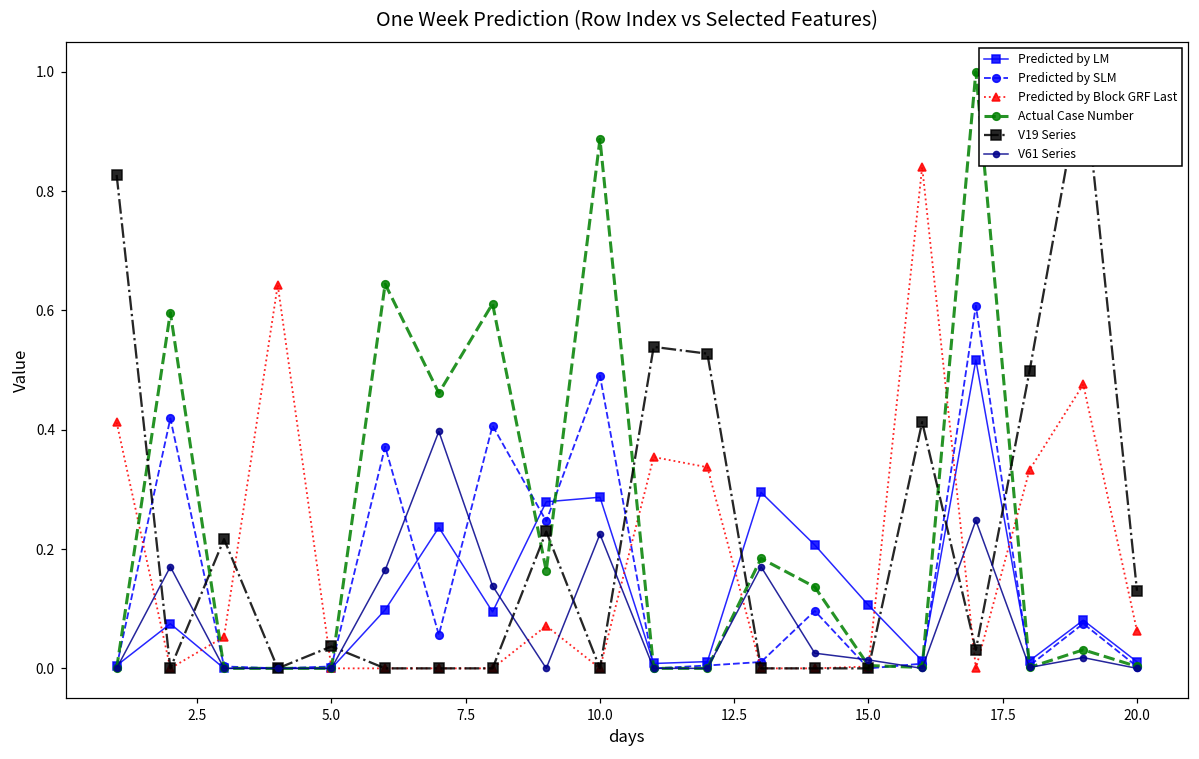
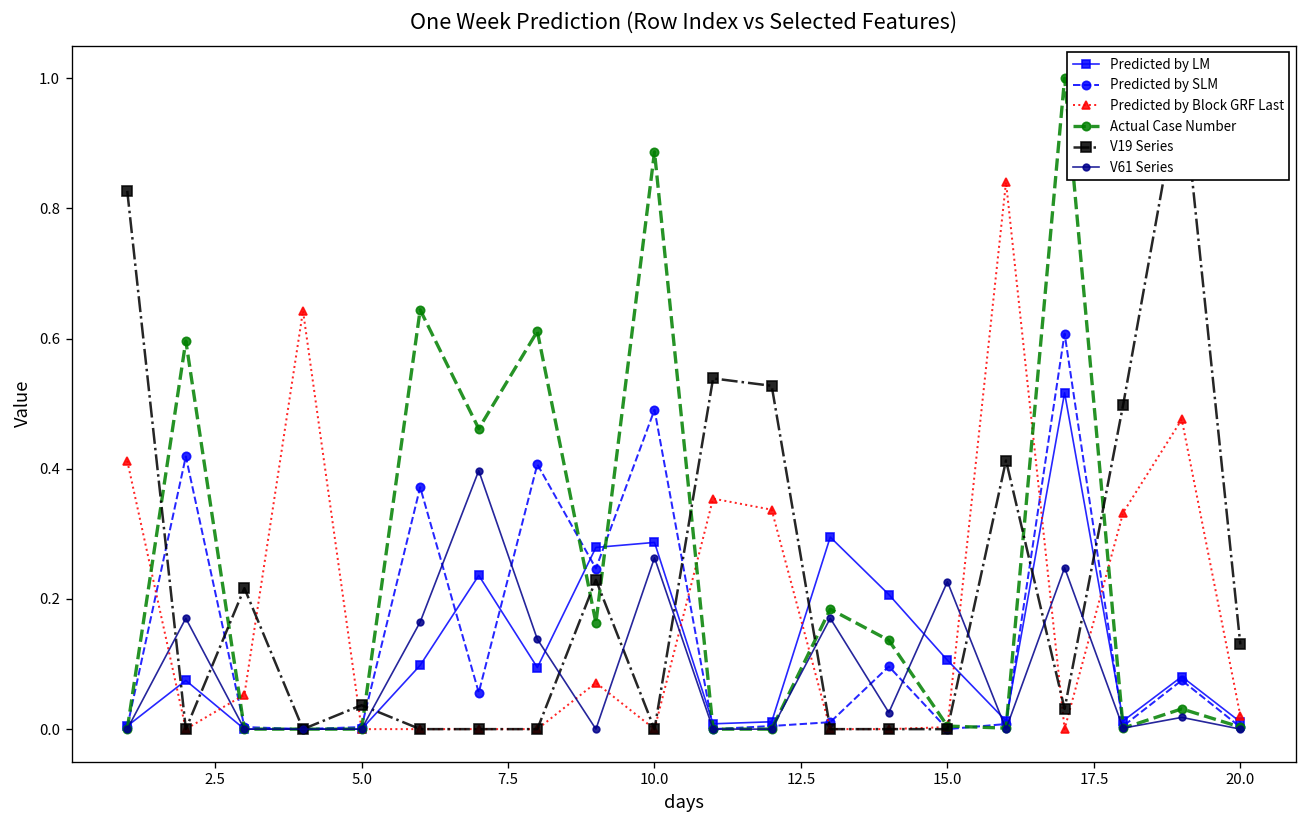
V61 Series, 10.0: 0.22 -> 0.26
V61 Series, 15.0: 0.01 -> 0.23
Predicted by Block GRF Last, 20.0: 0.06 -> 0.02
